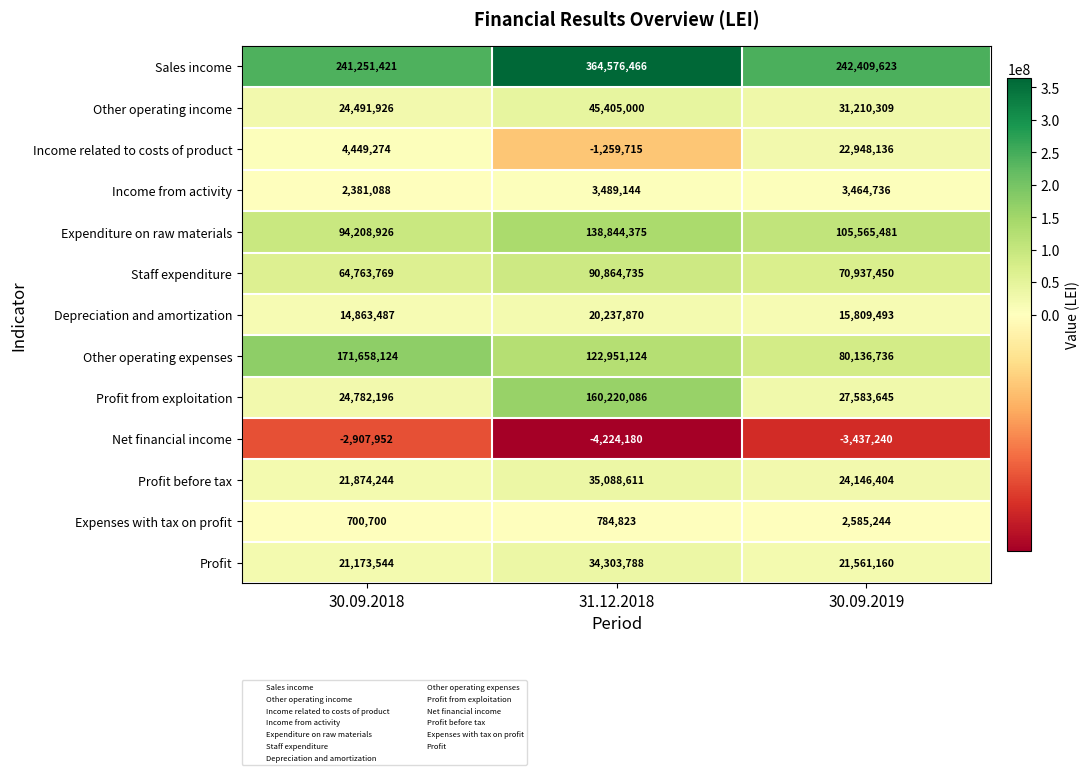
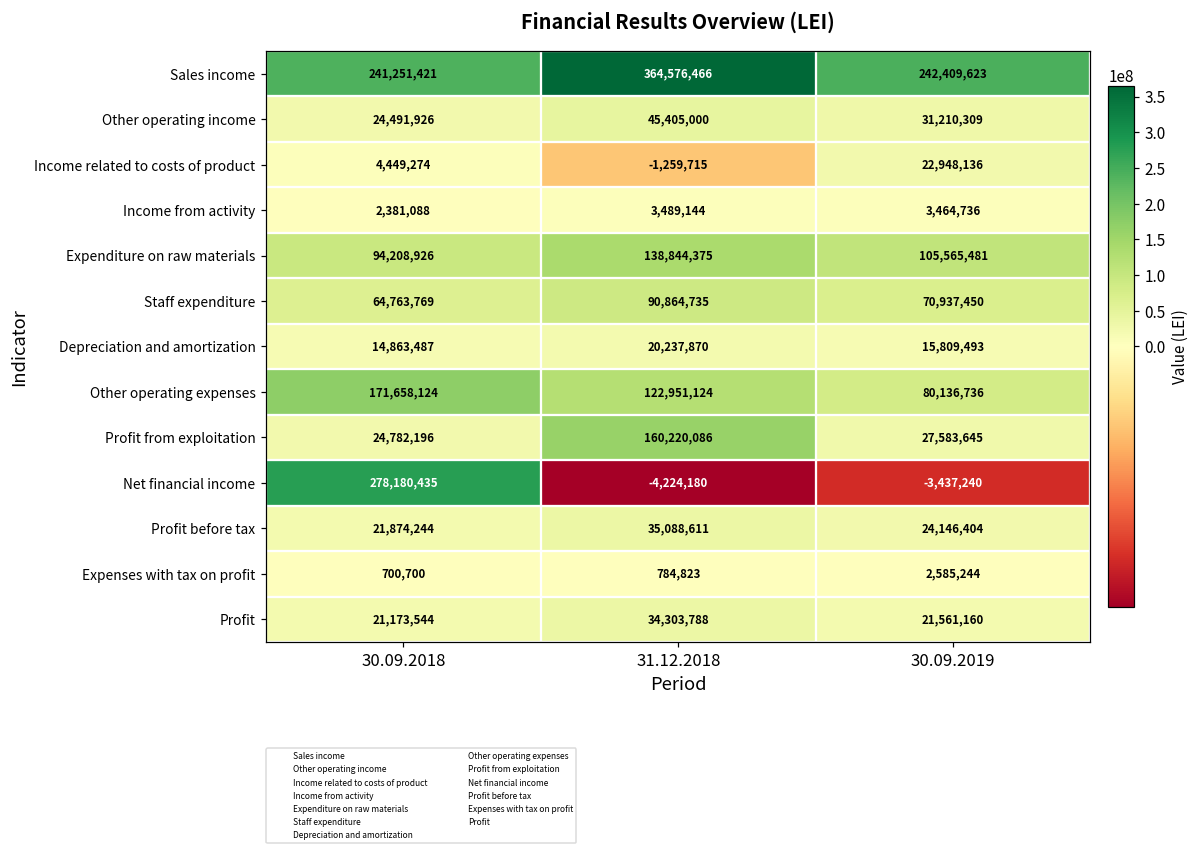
Net financial income, 30.09.2018: -2,907,952 -> 278,180,435
